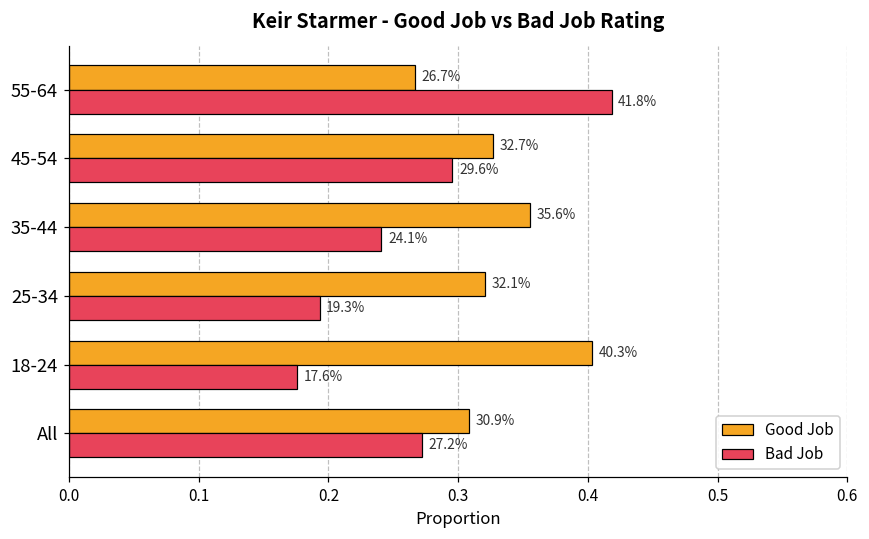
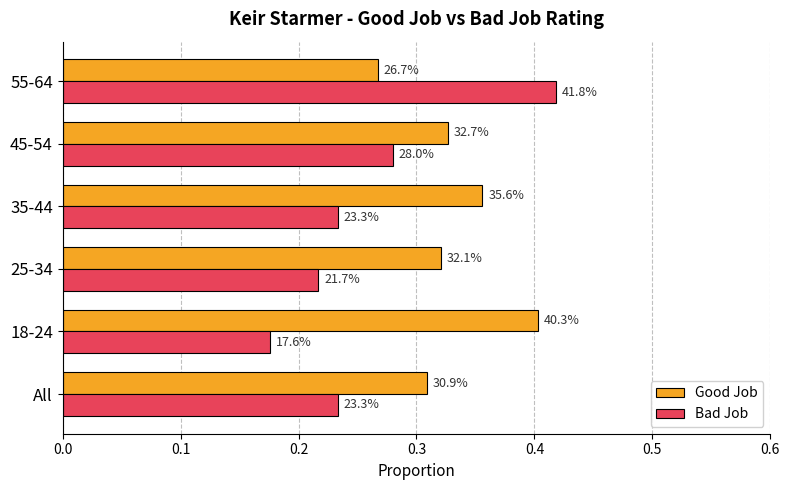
Bad Job, 45-54: 29.6% -> 28.0%
Bad Job, 35-44: 24.1% -> 23.3%
Bad Job, 25-34: 19.3% -> 21.7%
Bad Job, All: 27.2% -> 23.3%
